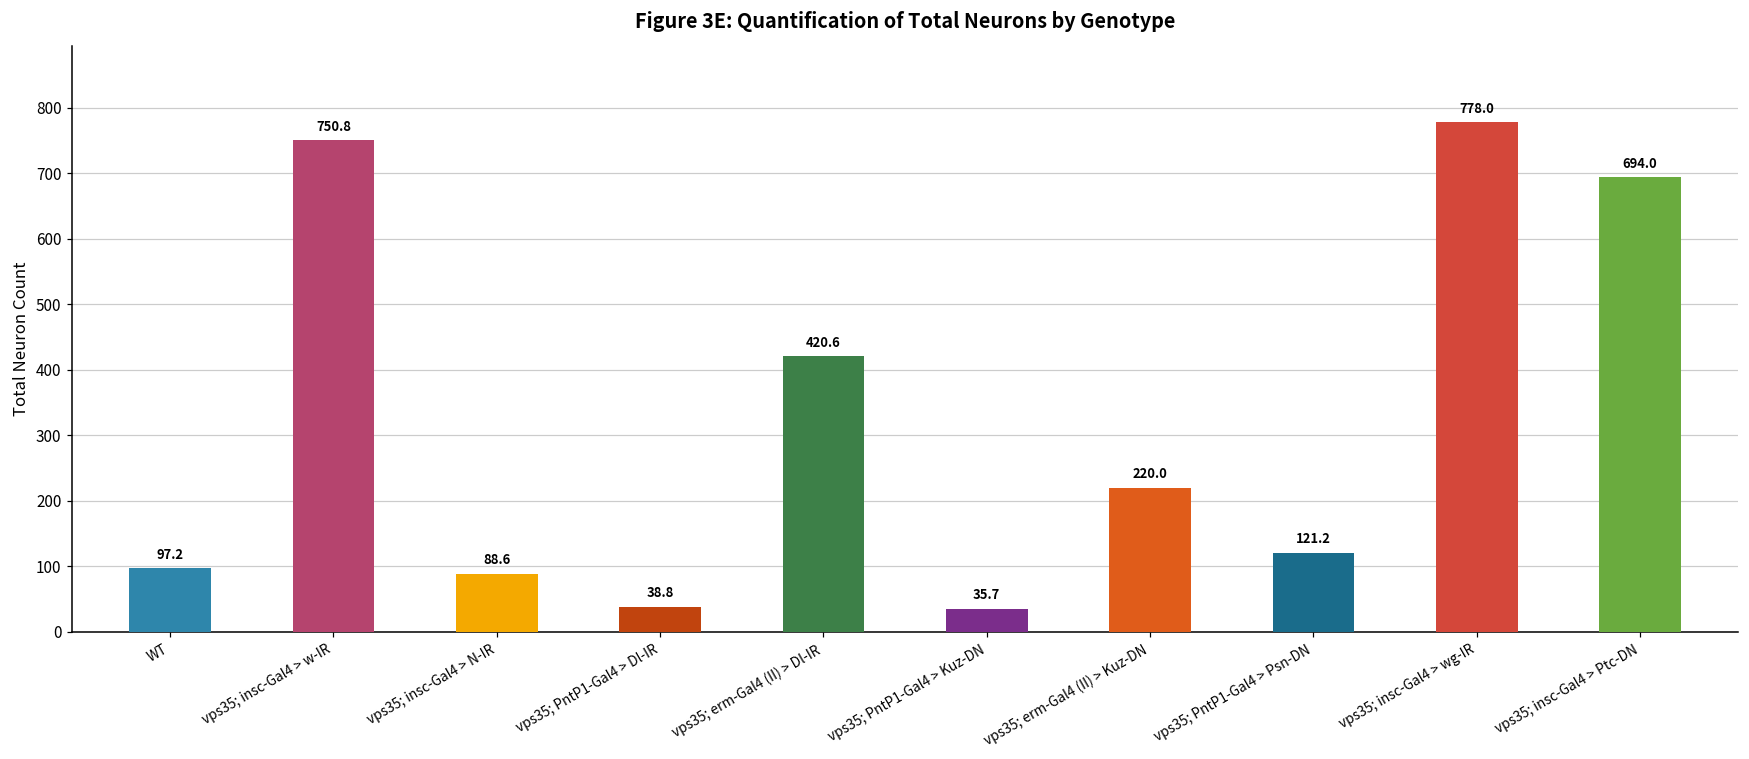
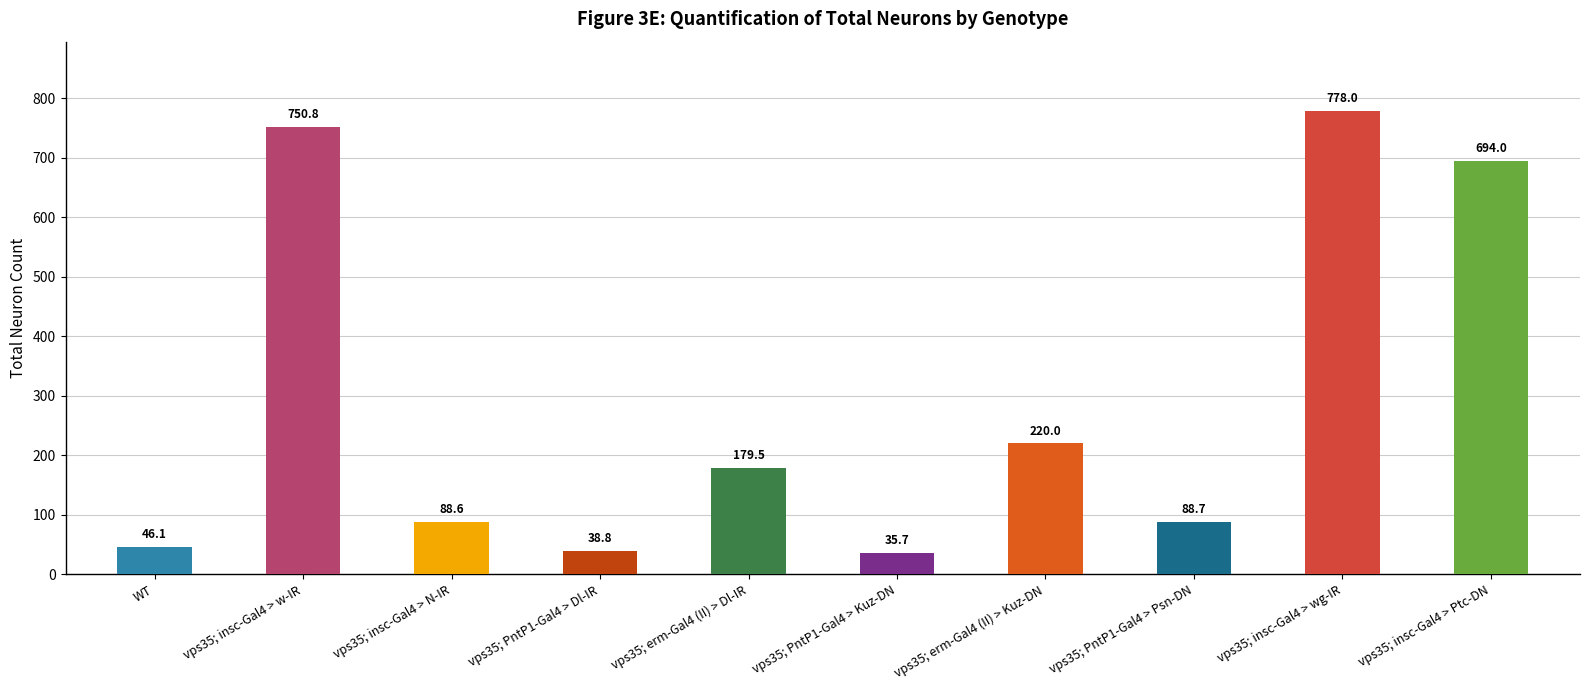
WT: 97.2 -> 46.1
vps35; erm-Gal4 (II) > Dl-IR: 420.6 -> 179.5
vps35; PntP1-Gal4 > Psn-DN: 121.2 -> 88.7
